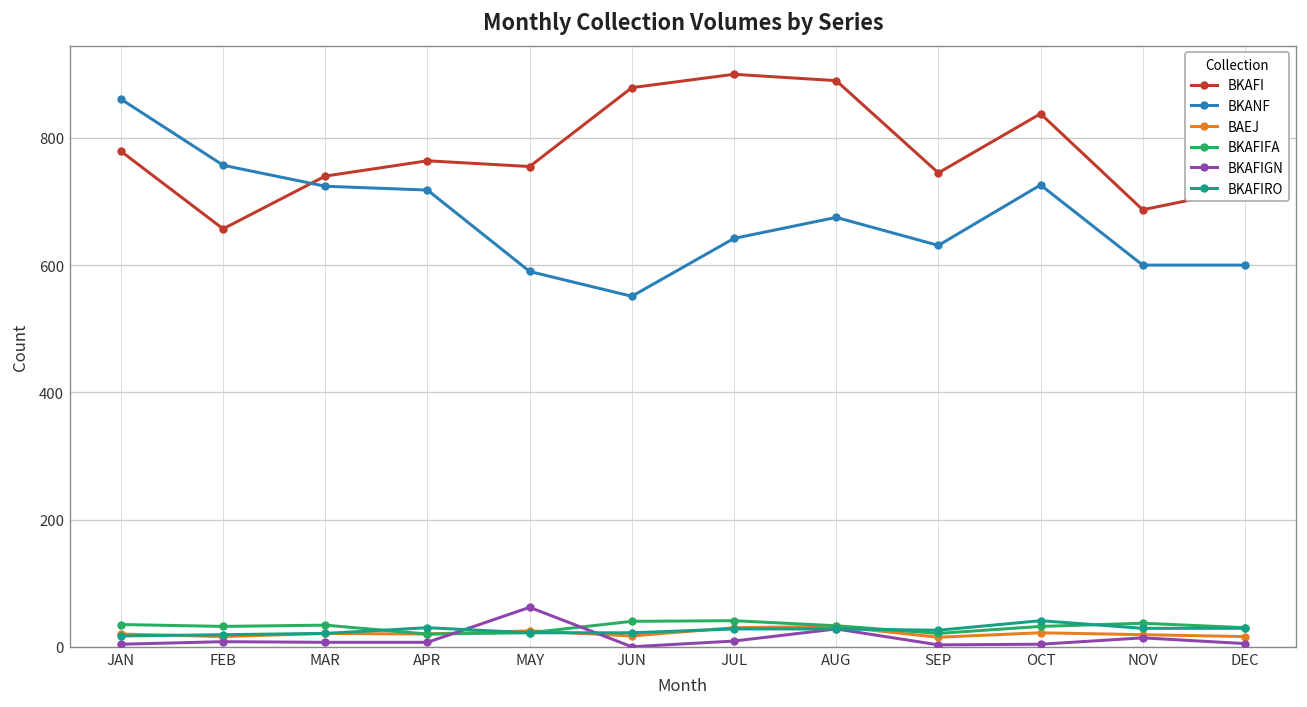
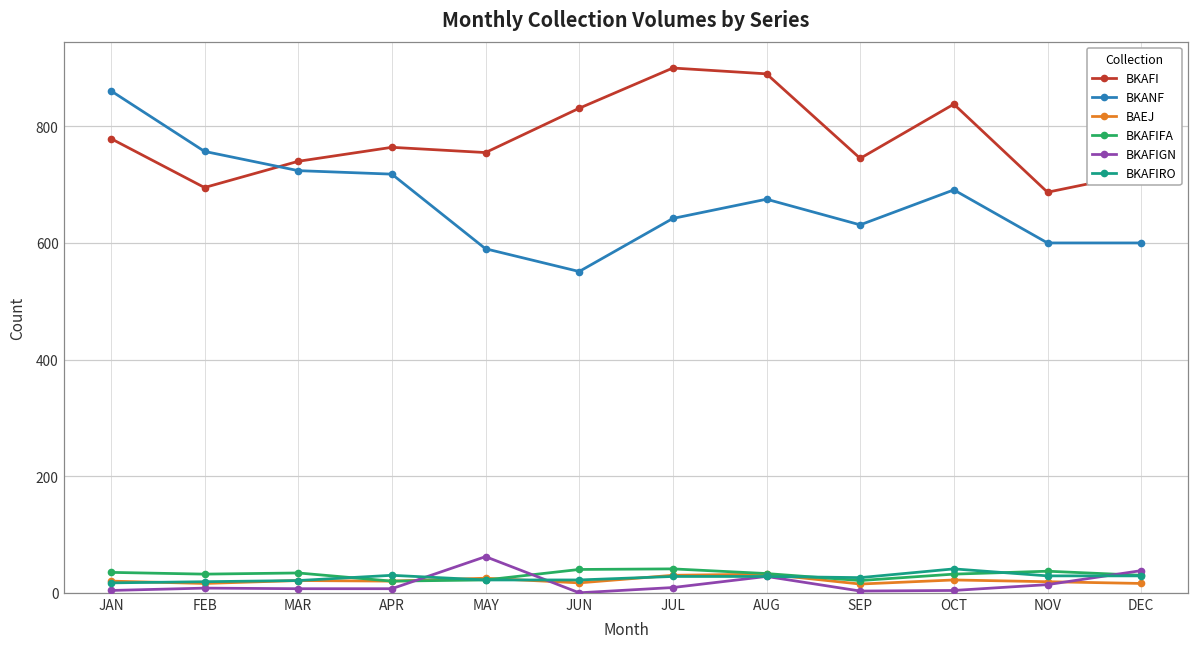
BKAFI, FEB: 660 -> 700
BKAFI, JUN: 880 -> 830
BKANF, OCT: 730 -> 690
BKAFIGN, DEC: 10 -> 40
